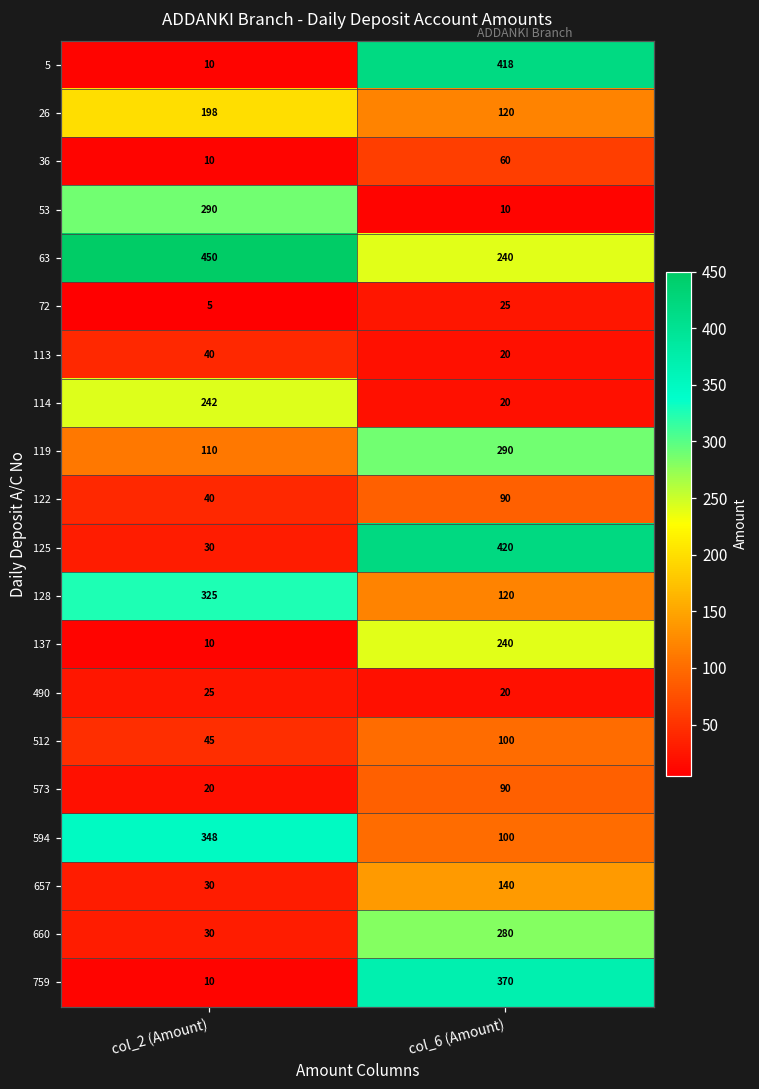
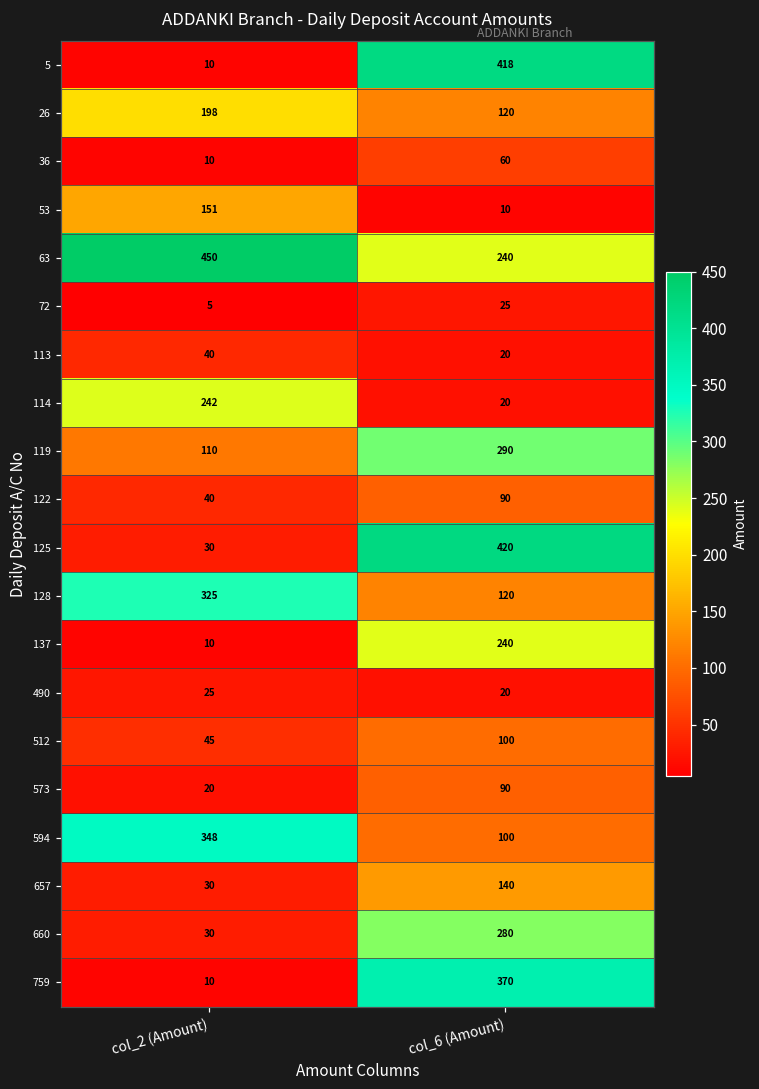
53, col_2 (Amount): 290 -> 151
